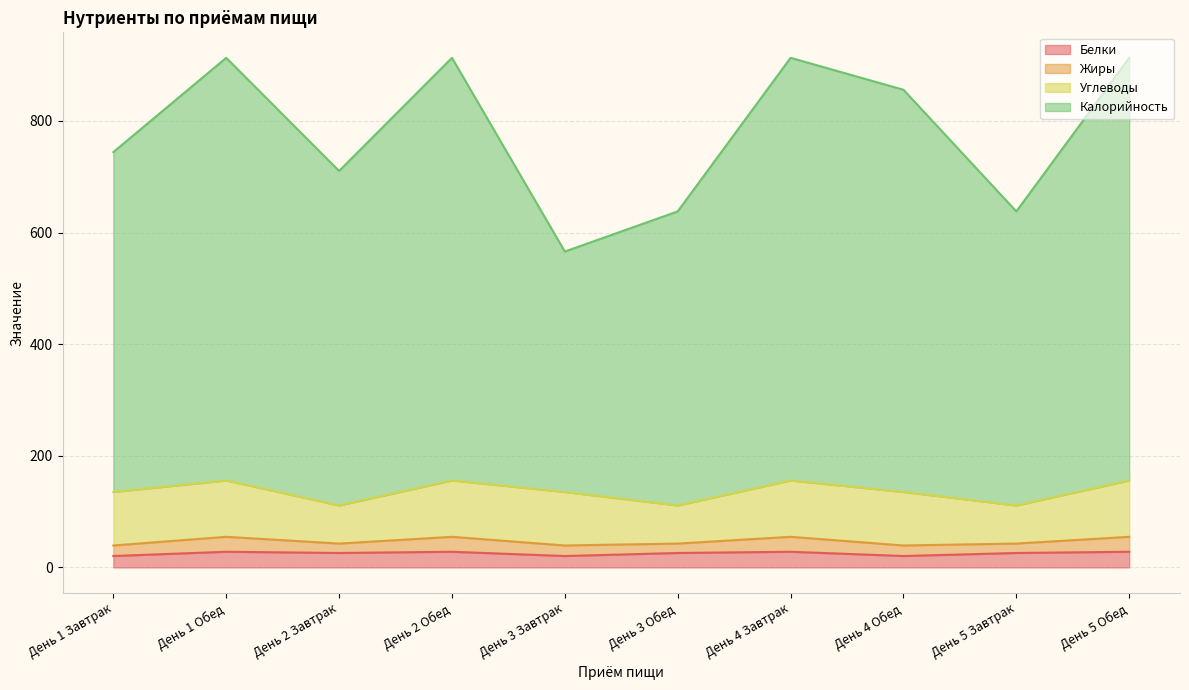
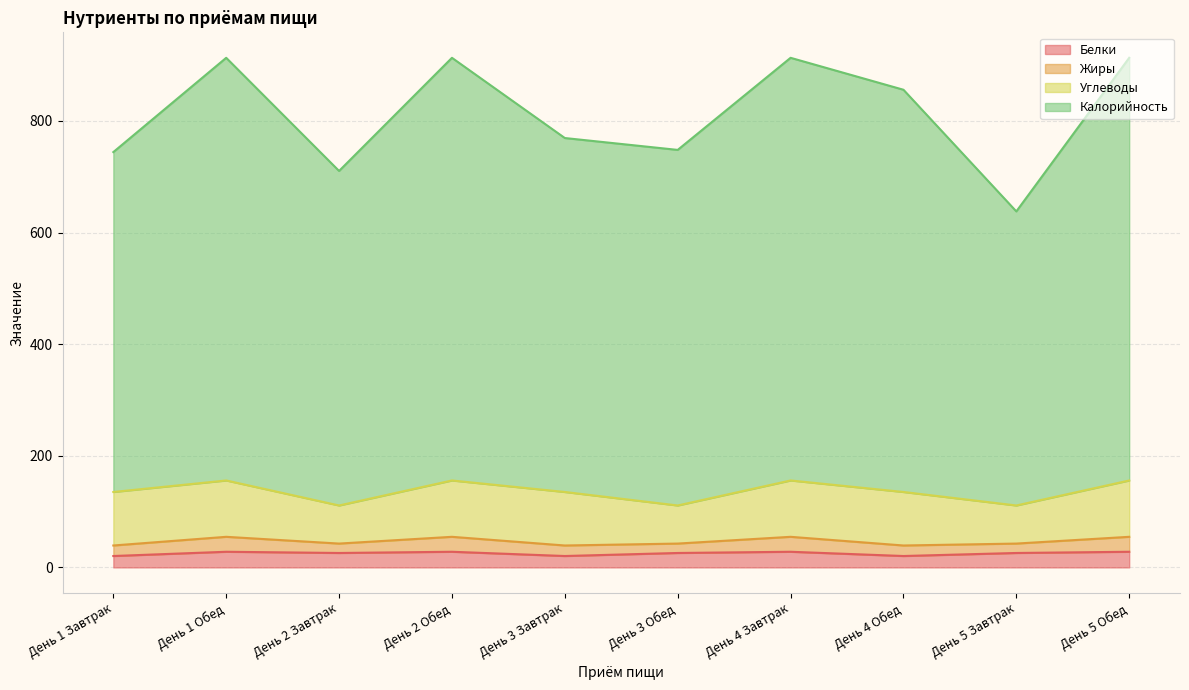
Калорийность, День 3 Завтрак: 430 -> 630
Калорийность, День 3 Обед: 530 -> 640
